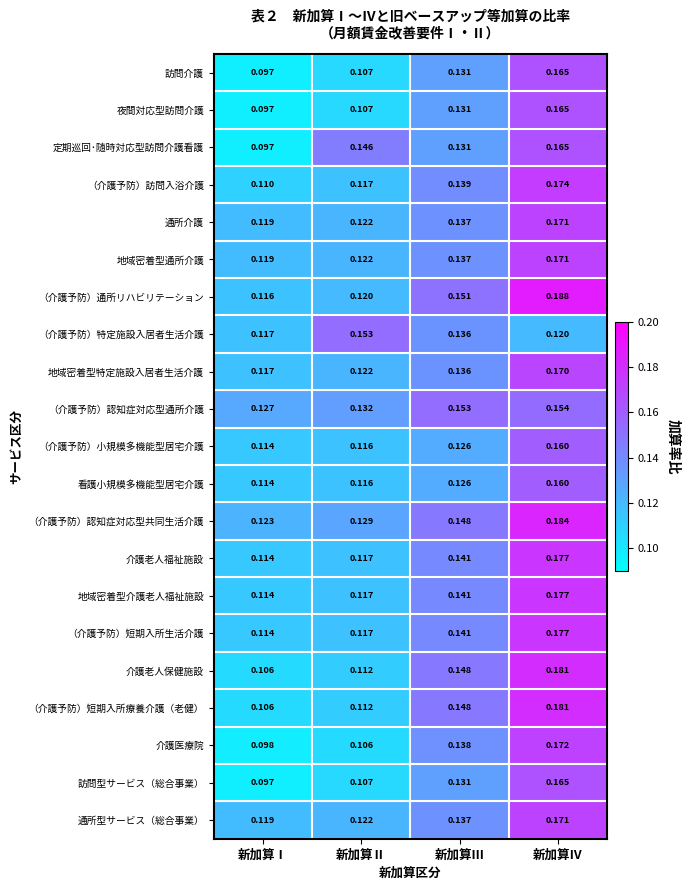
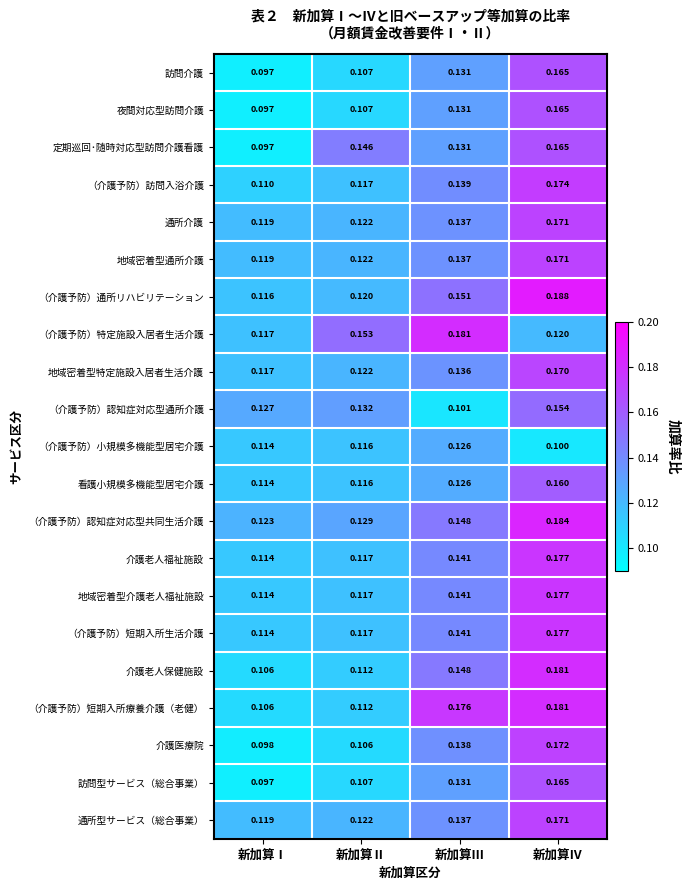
（介護予防）特定施設入居者生活介護, 新加算Ⅲ: 0.136 -> 0.181
（介護予防）認知症対応型通所介護, 新加算Ⅲ: 0.153 -> 0.101
（介護予防）小規模多機能型居宅介護, 新加算Ⅳ: 0.160 -> 0.100
（介護予防）短期入所療養介護（老健）, 新加算Ⅲ: 0.148 -> 0.176
